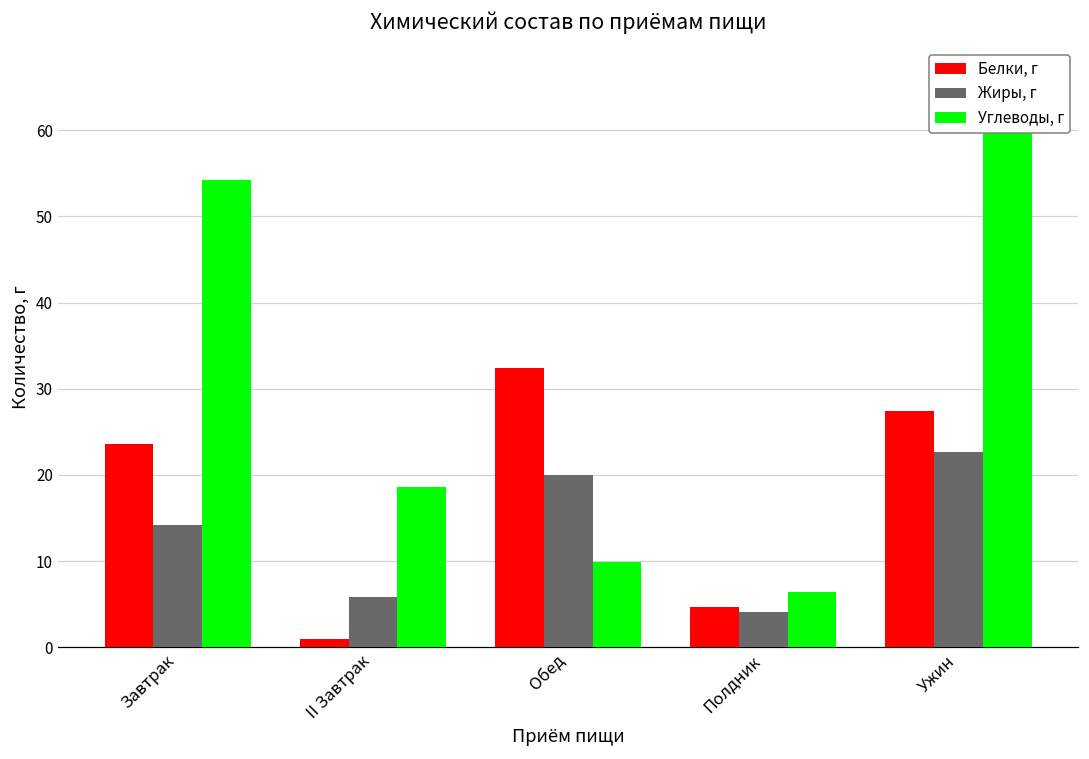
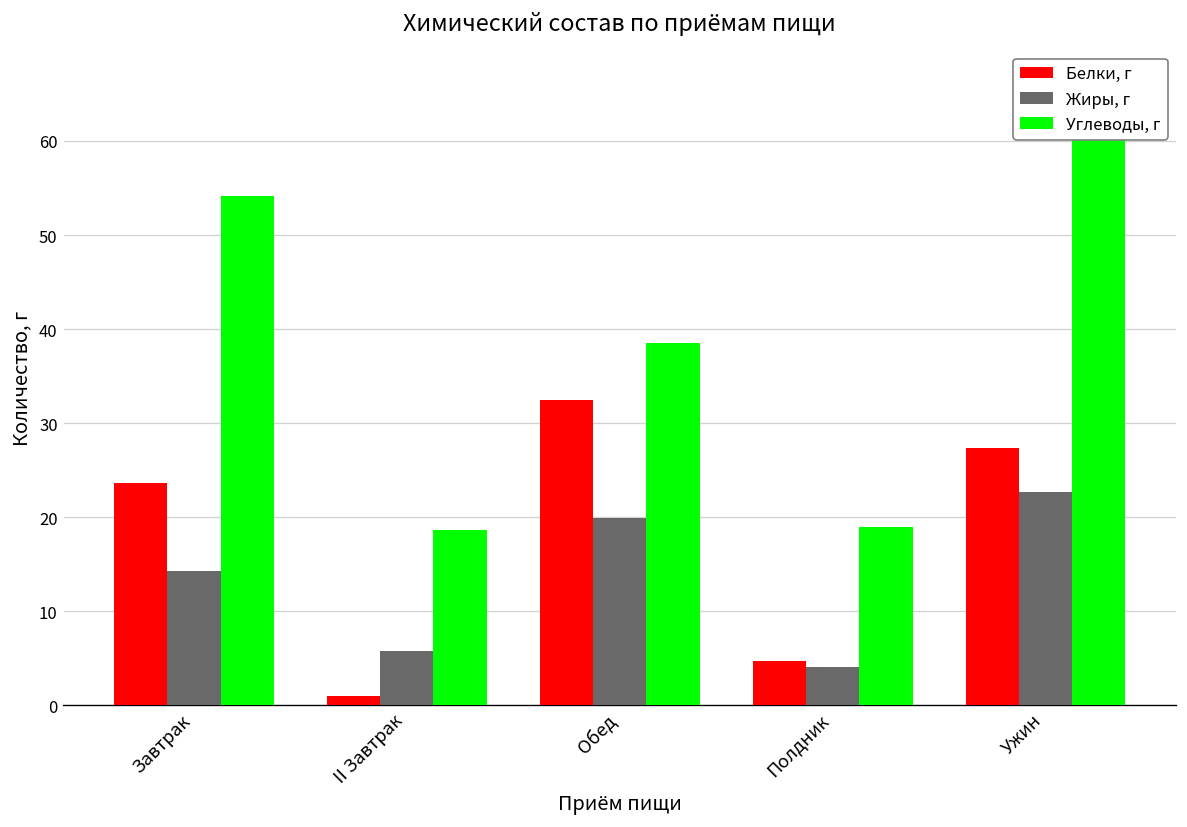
Углеводы, г, Обед: 10 -> 39
Углеводы, г, Полдник: 6 -> 19
